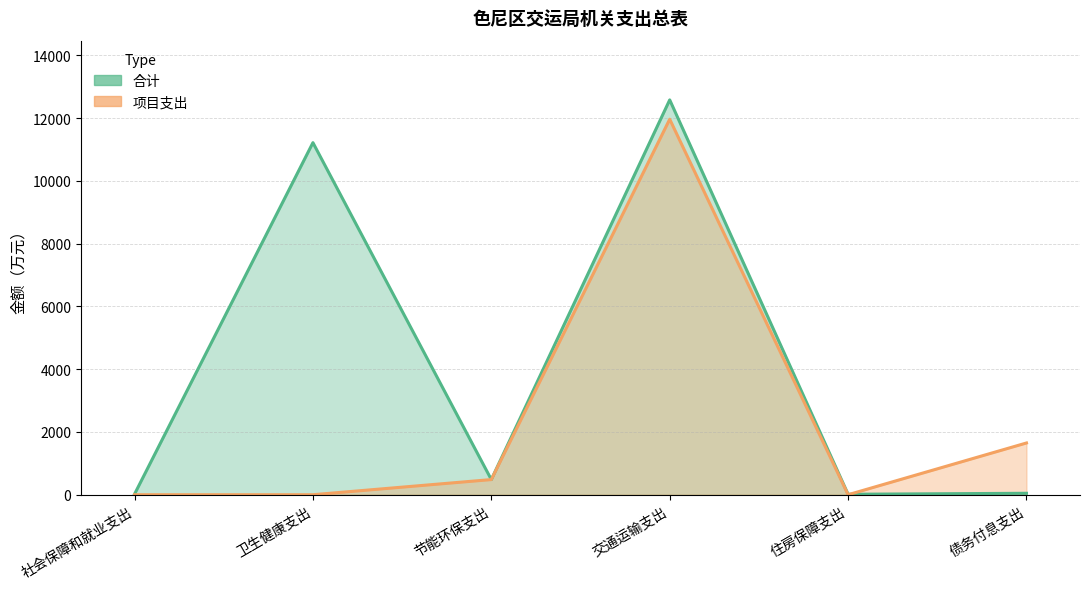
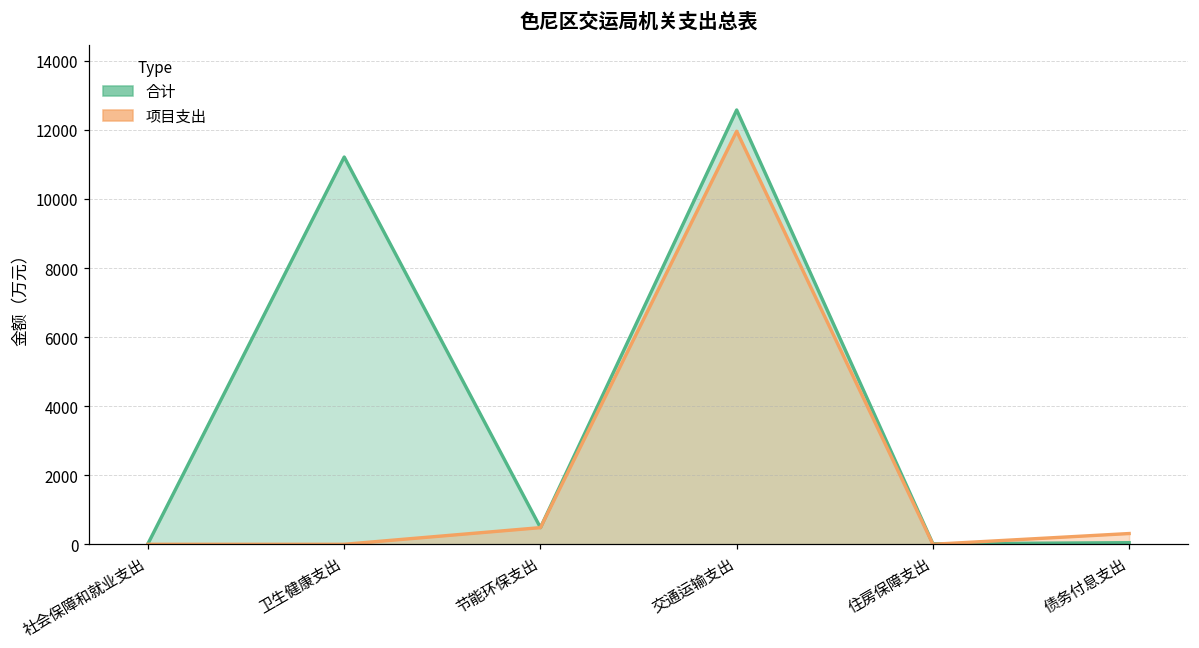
项目支出, 债务付息支出: 1600 -> 300
